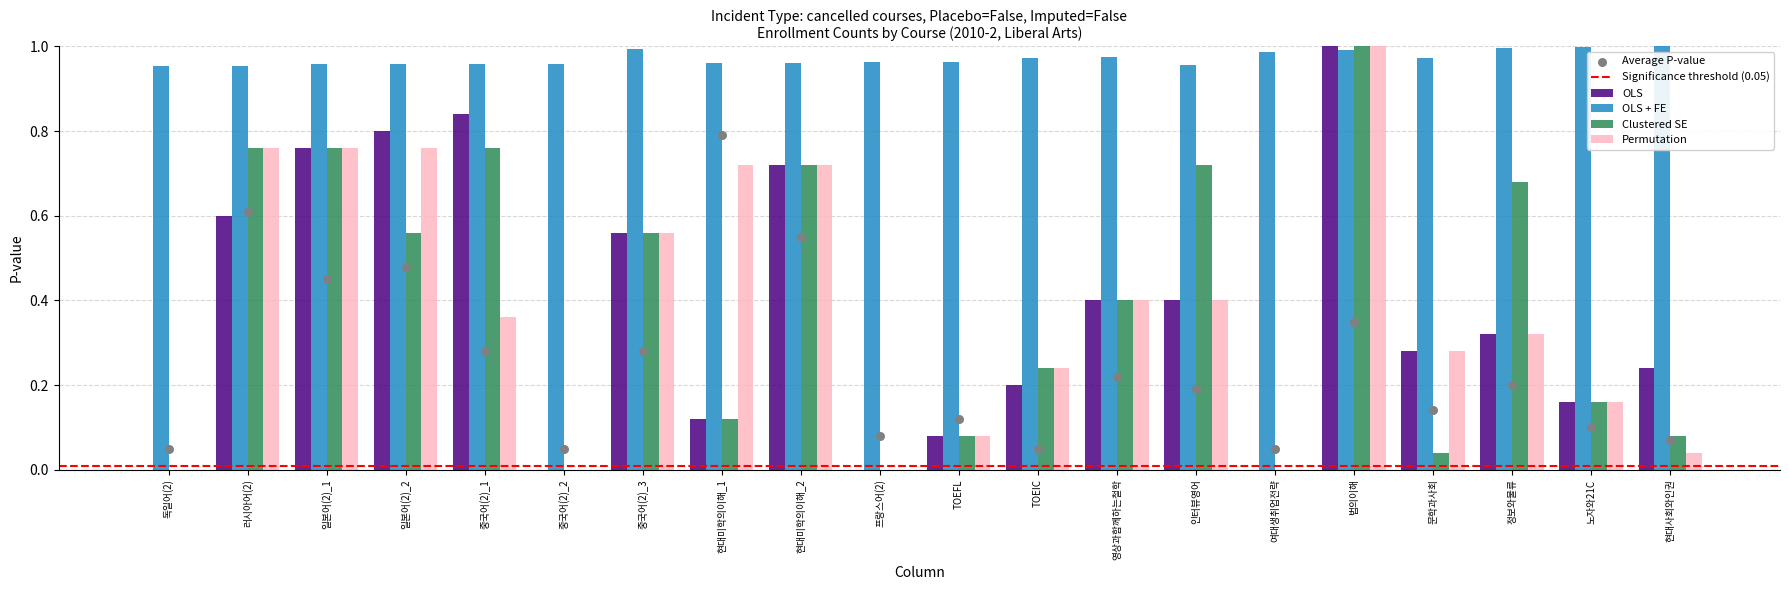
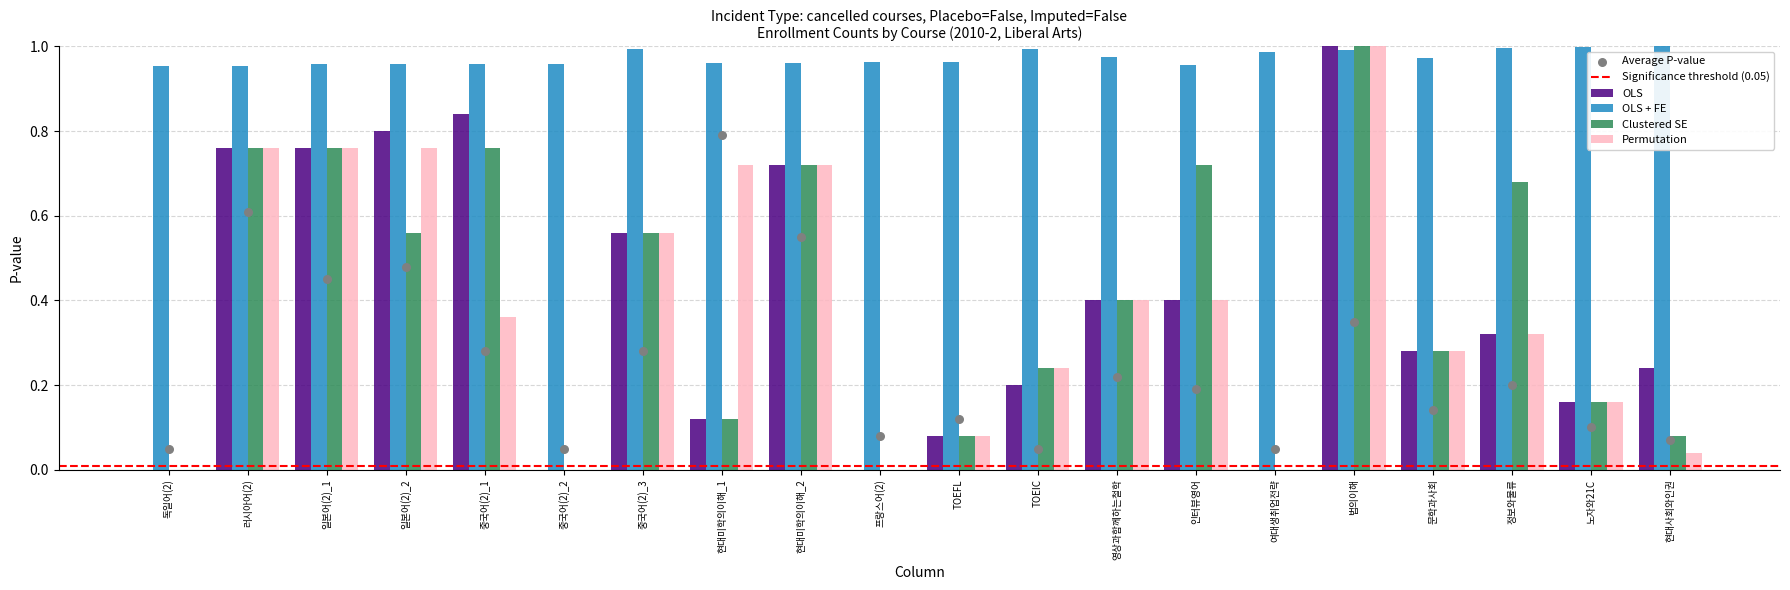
OLS, 러시아어(2): 0.60 -> 0.76
OLS + FE, TOEIC: 0.97 -> 0.99
Clustered SE, 문학과사회: 0.04 -> 0.28
